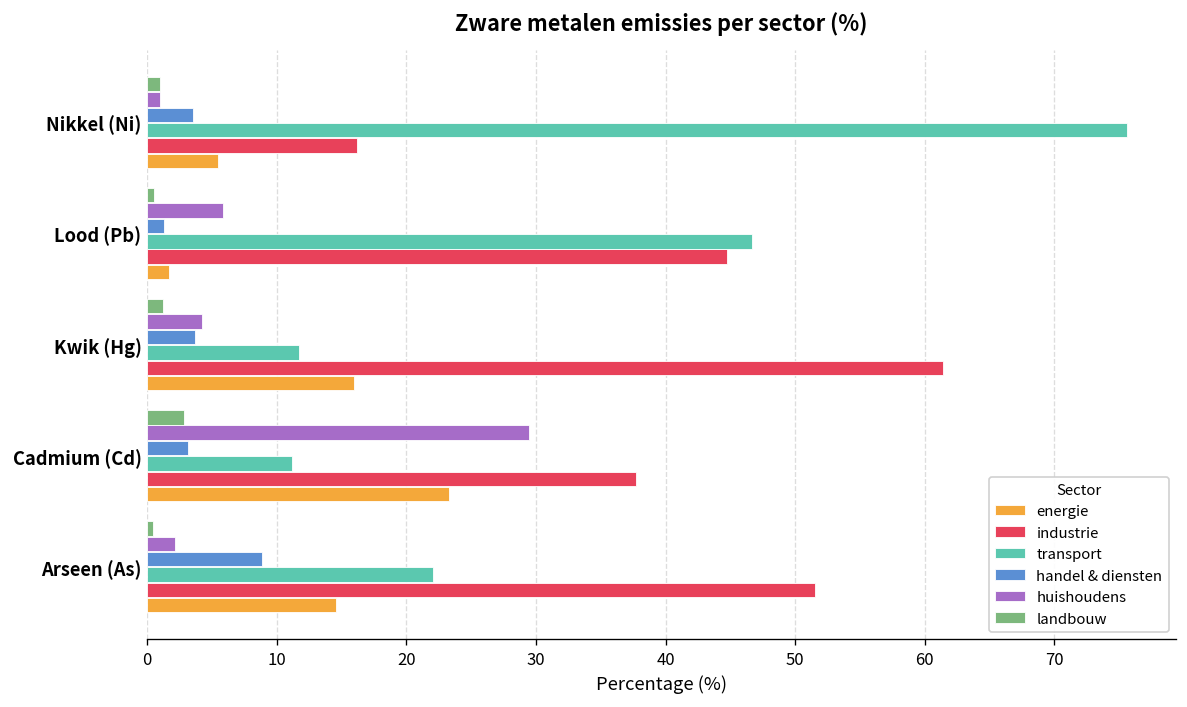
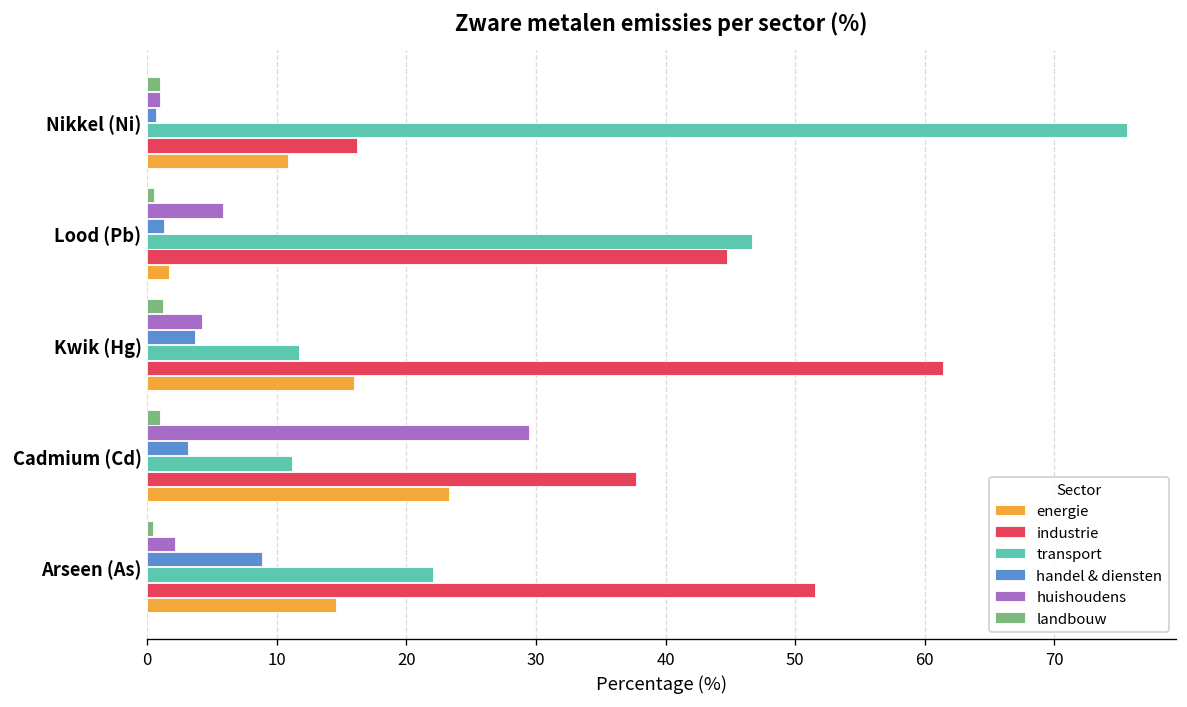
handel & diensten, Nikkel (Ni): 3.6 -> 0.6
energie, Nikkel (Ni): 5.5 -> 10.9
landbouw, Cadmium (Cd): 2.9 -> 1.0
